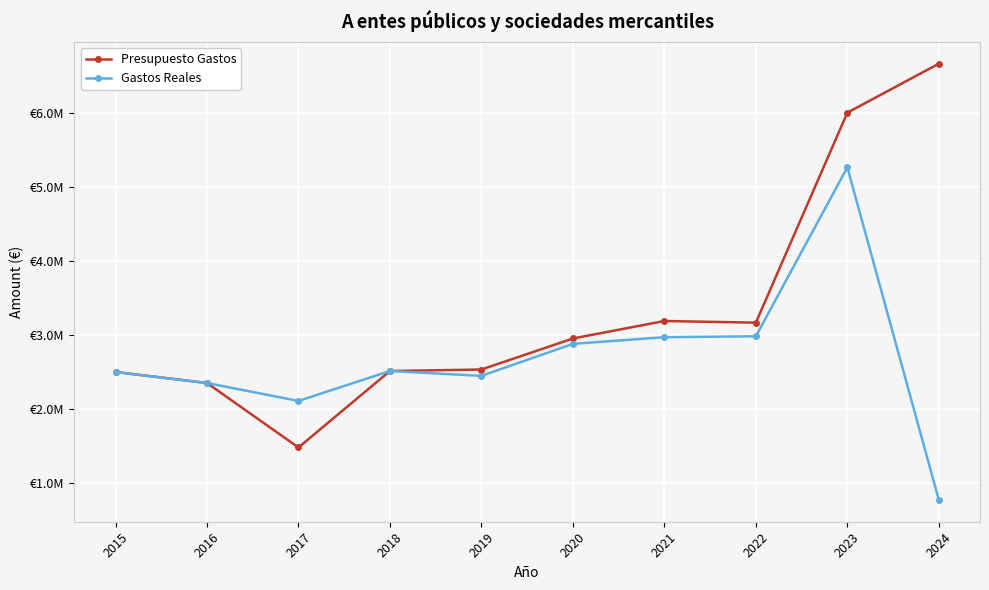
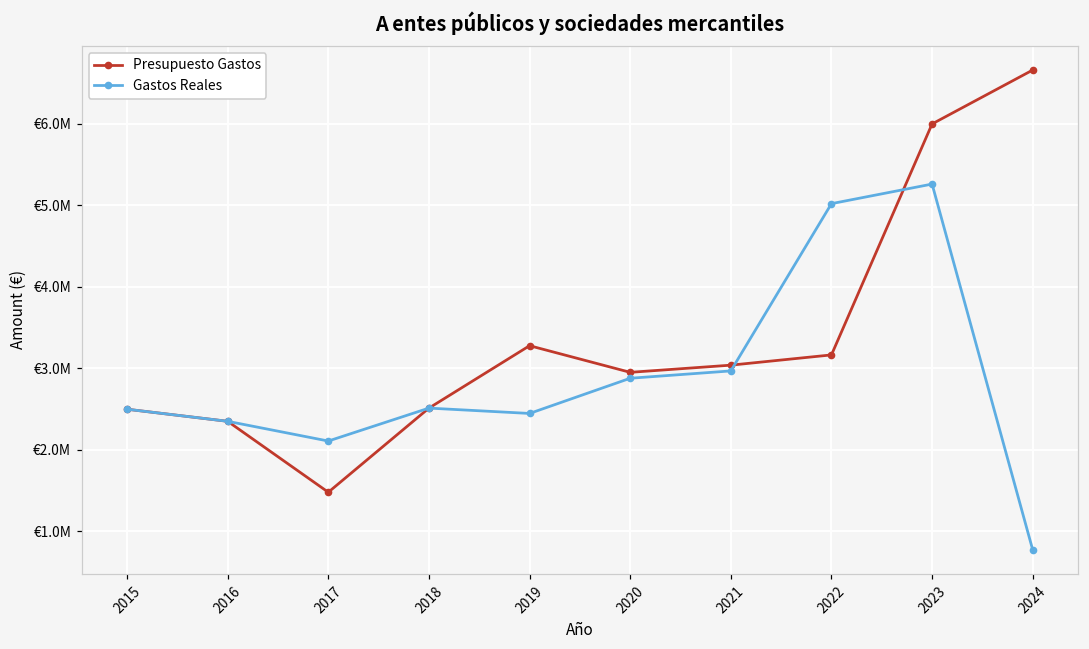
Presupuesto Gastos, 2019: €2500000 -> €3300000
Presupuesto Gastos, 2021: €3200000 -> €3000000
Gastos Reales, 2022: €3000000 -> €5000000
